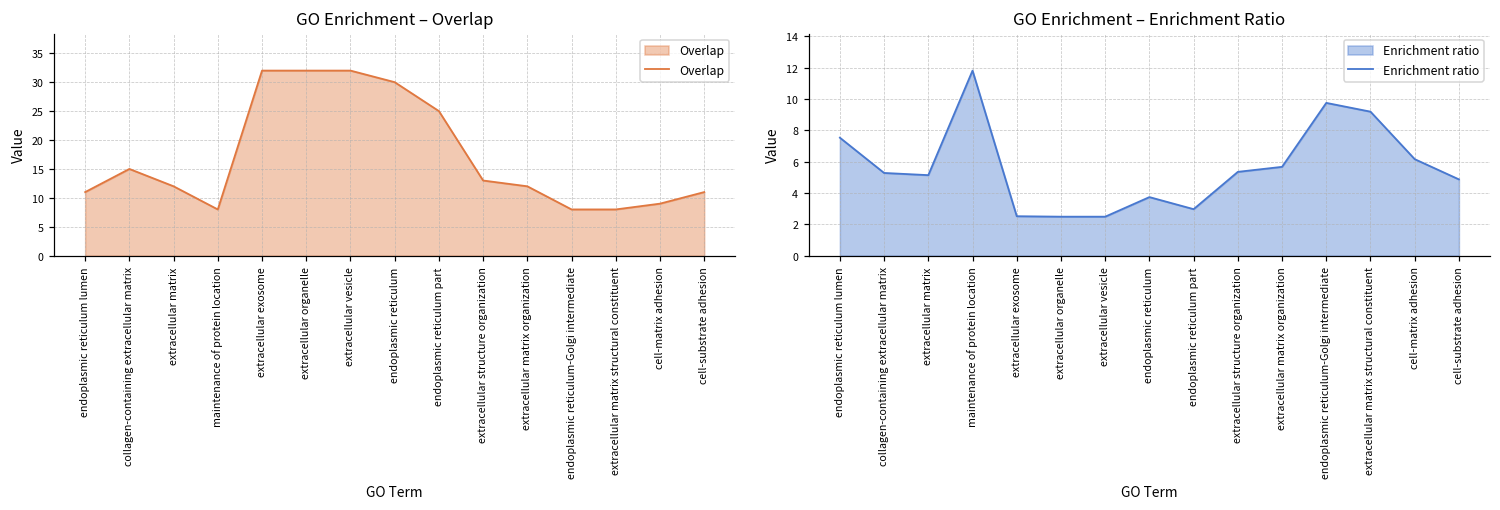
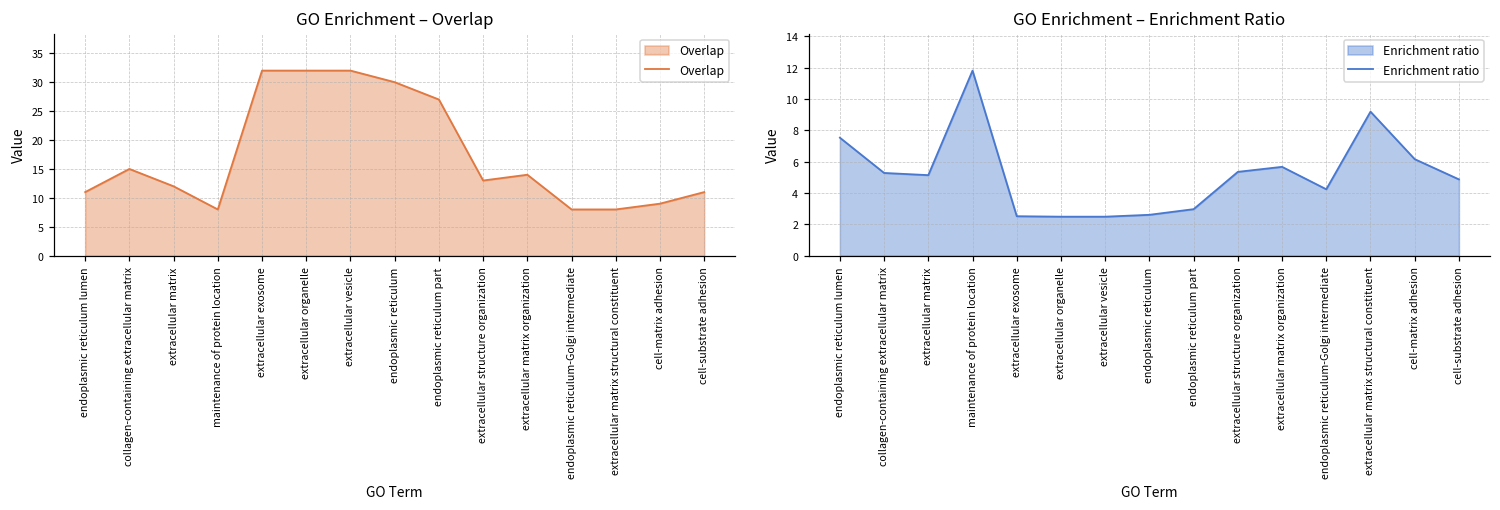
GO Enrichment – Overlap, endoplasmic reticulum part: 25 -> 27
GO Enrichment – Overlap, extracellular matrix organization: 12 -> 14
GO Enrichment – Enrichment Ratio, endoplasmic reticulum: 3.7 -> 2.6
GO Enrichment – Enrichment Ratio, endoplasmic reticulum-Golgi intermediate: 9.8 -> 4.2
